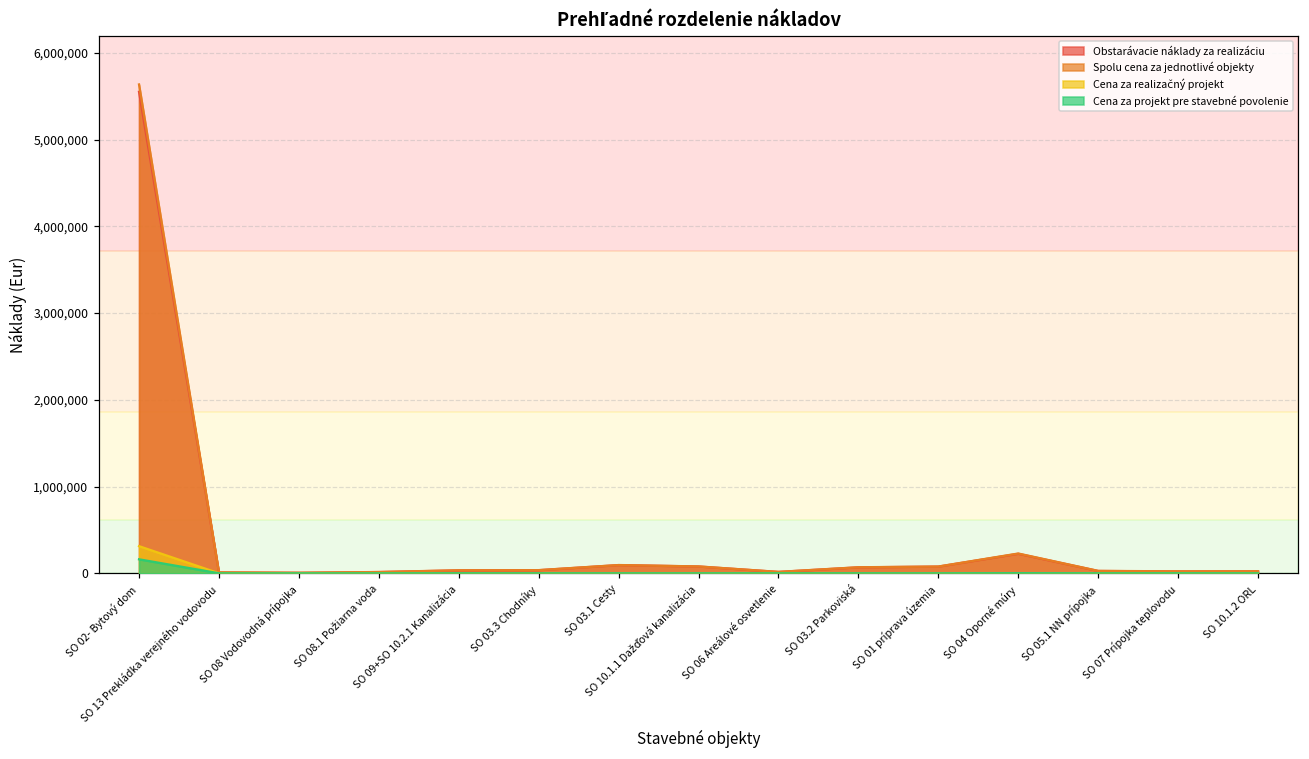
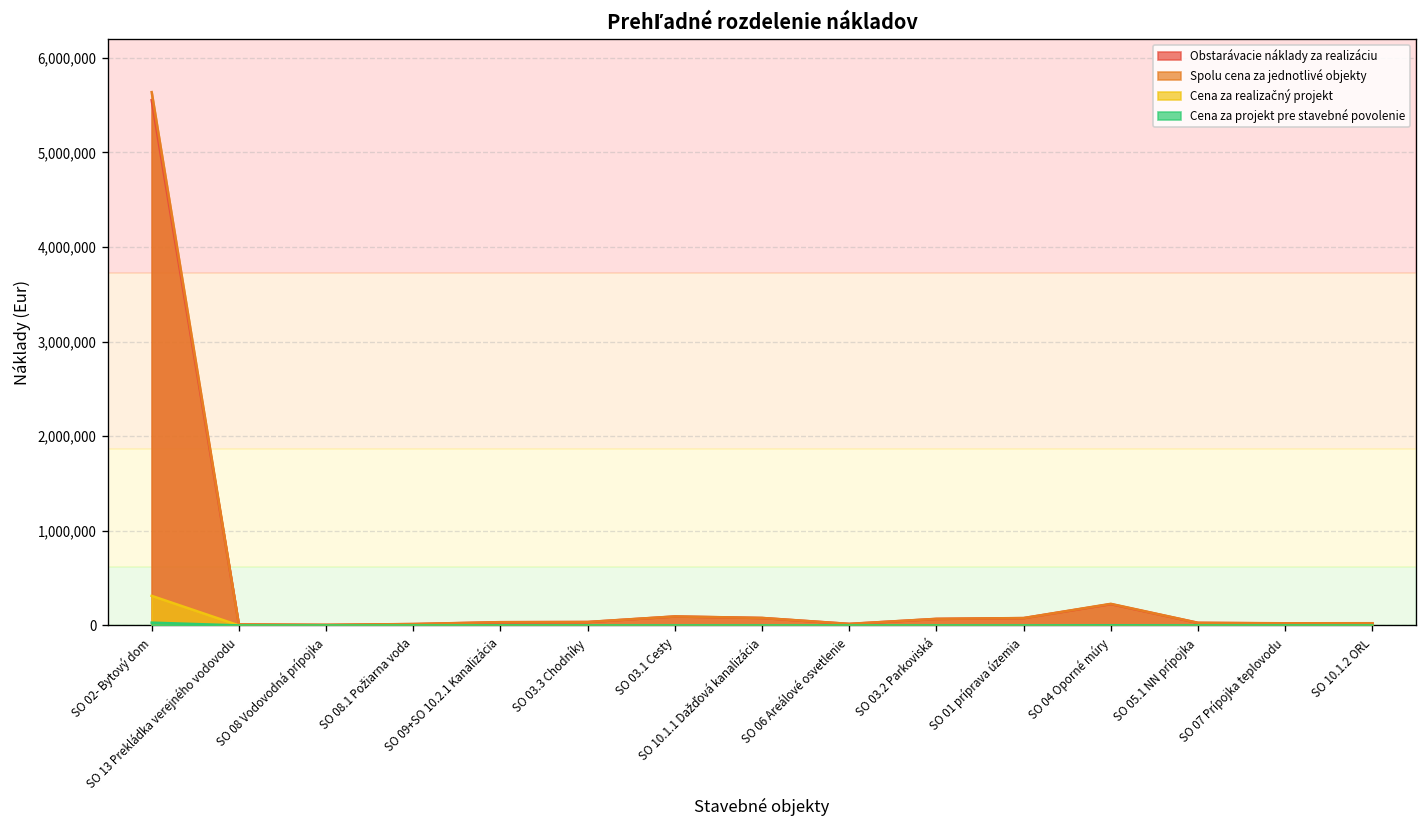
Cena za projekt pre stavebné povolenie, SO 02- Bytový dom: 200,000 -> 0
